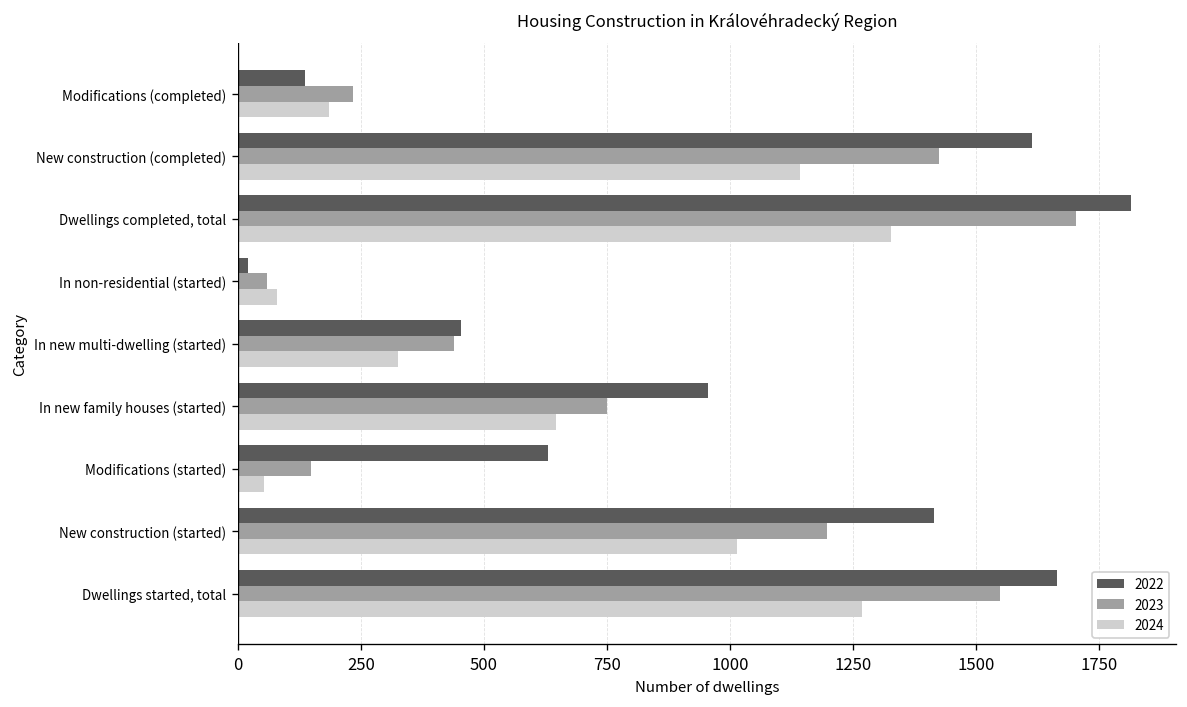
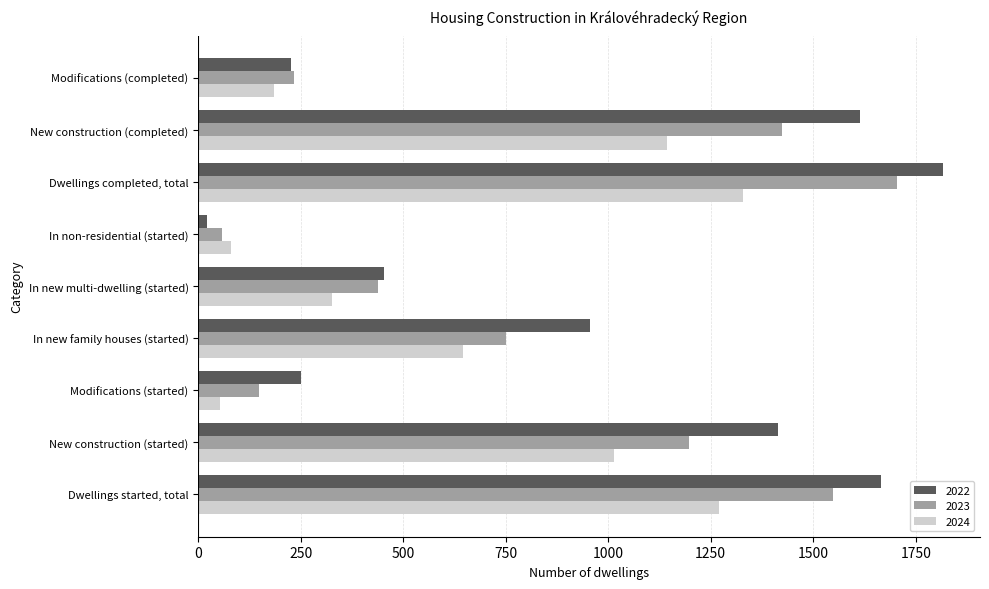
2022, Modifications (completed): 140 -> 230
2022, Modifications (started): 630 -> 250
